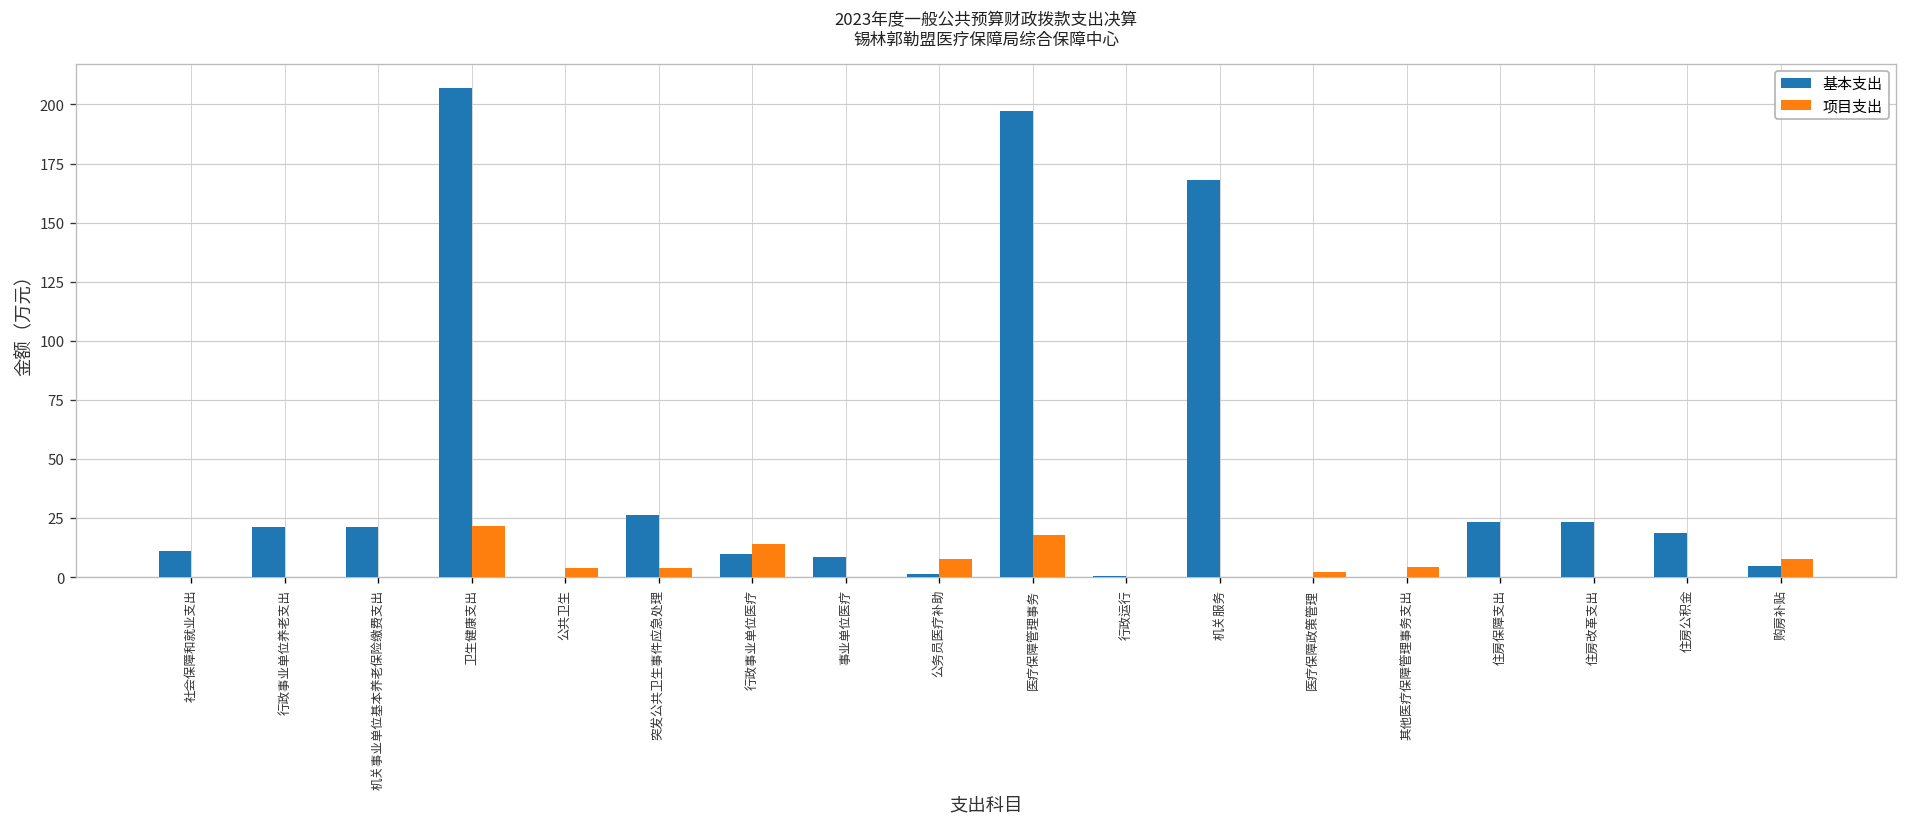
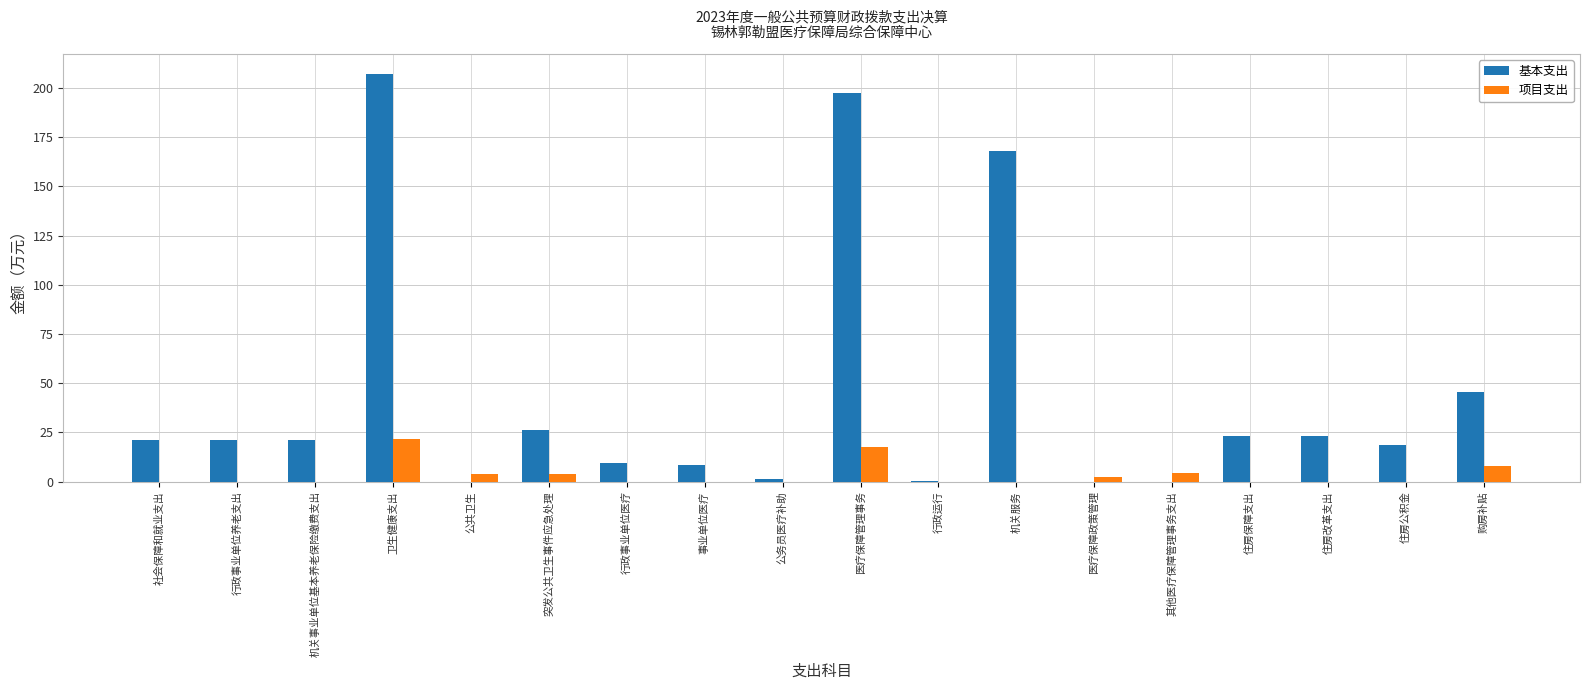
基本支出, 社会保障和就业支出: 11 -> 21
项目支出, 行政事业单位医疗: 14 -> 0
项目支出, 公务员医疗补助: 8 -> 0
基本支出, 购房补贴: 5 -> 45
